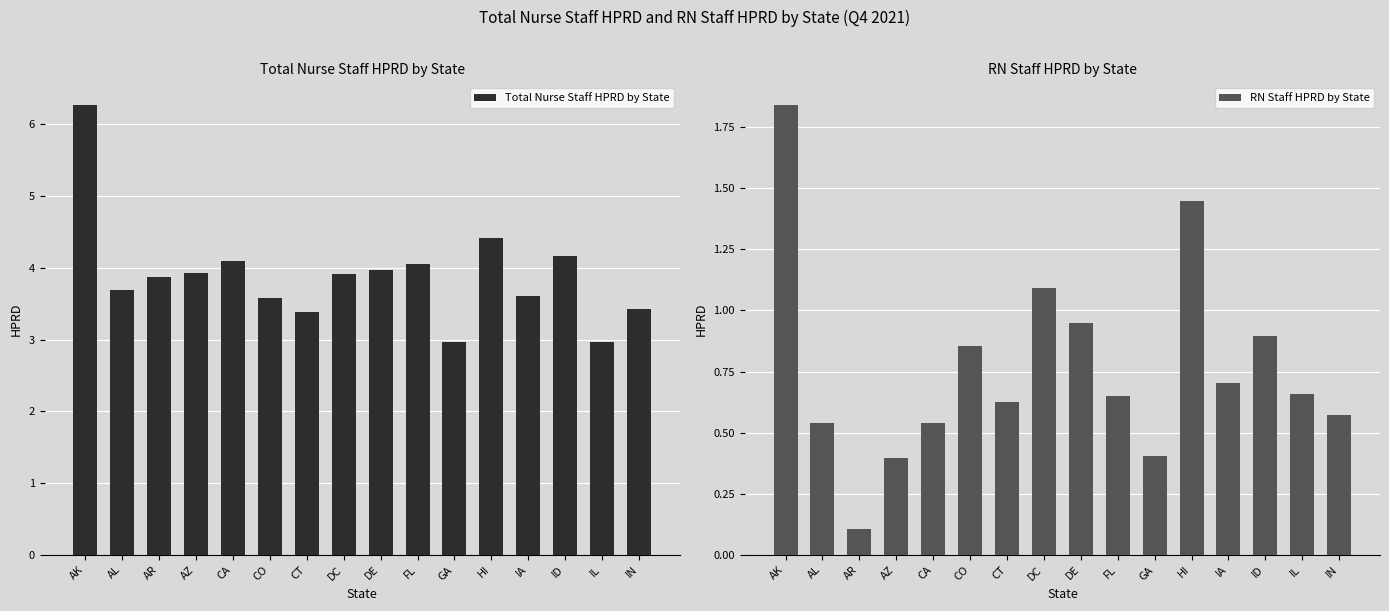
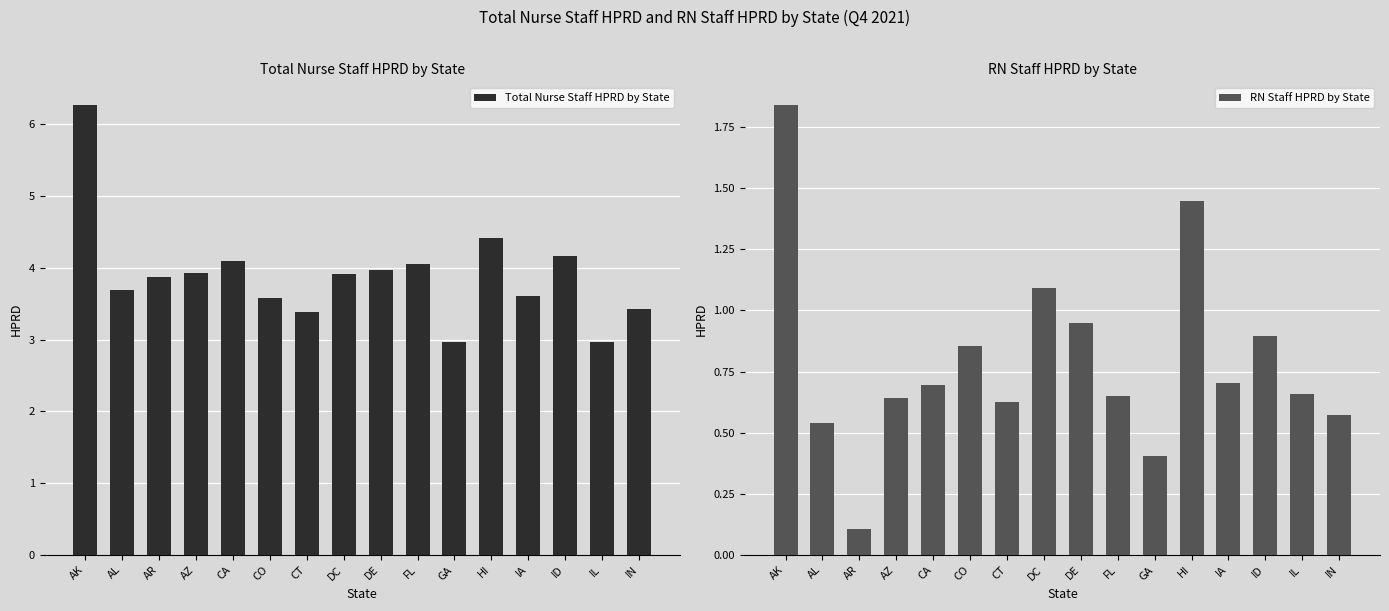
RN Staff HPRD by State, AZ: 0.39 -> 0.64
RN Staff HPRD by State, CA: 0.54 -> 0.69
